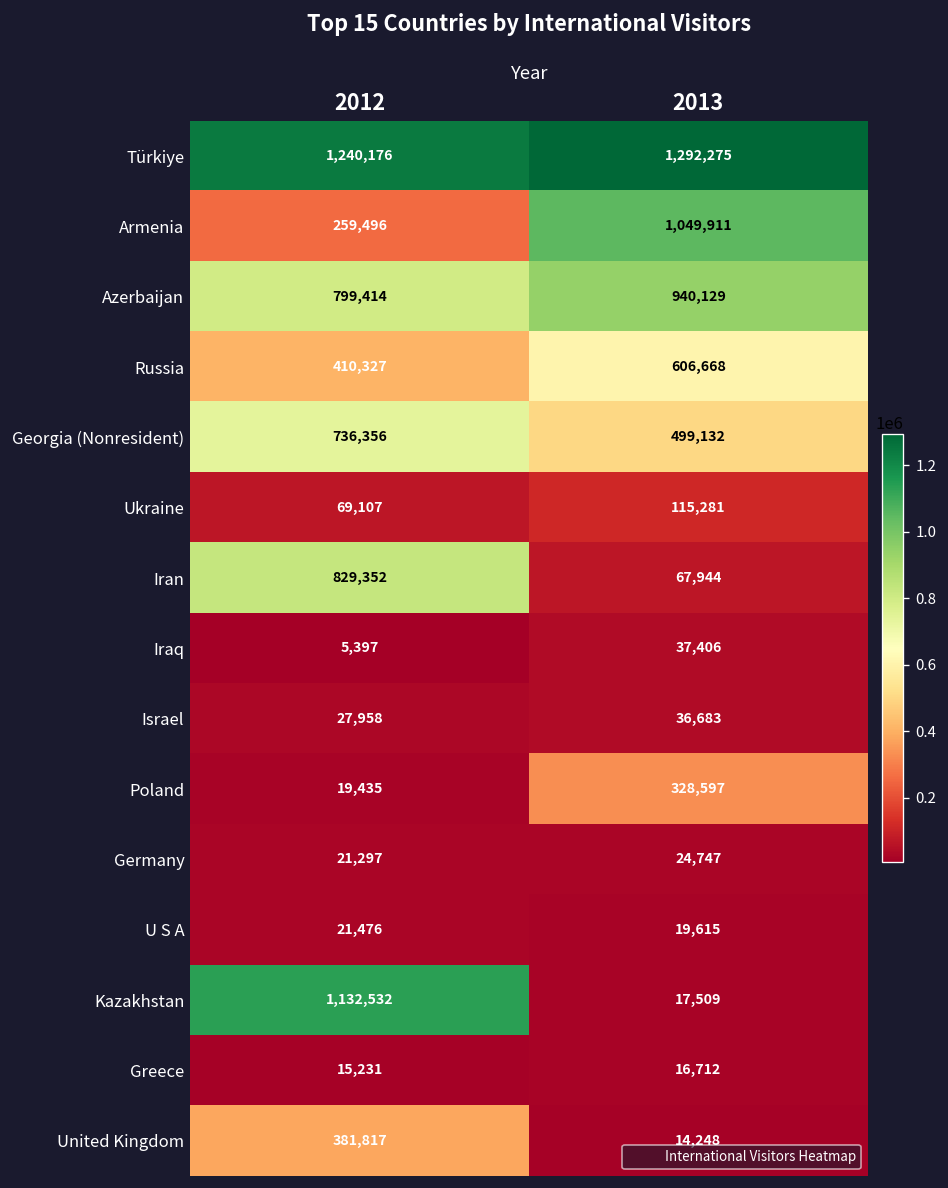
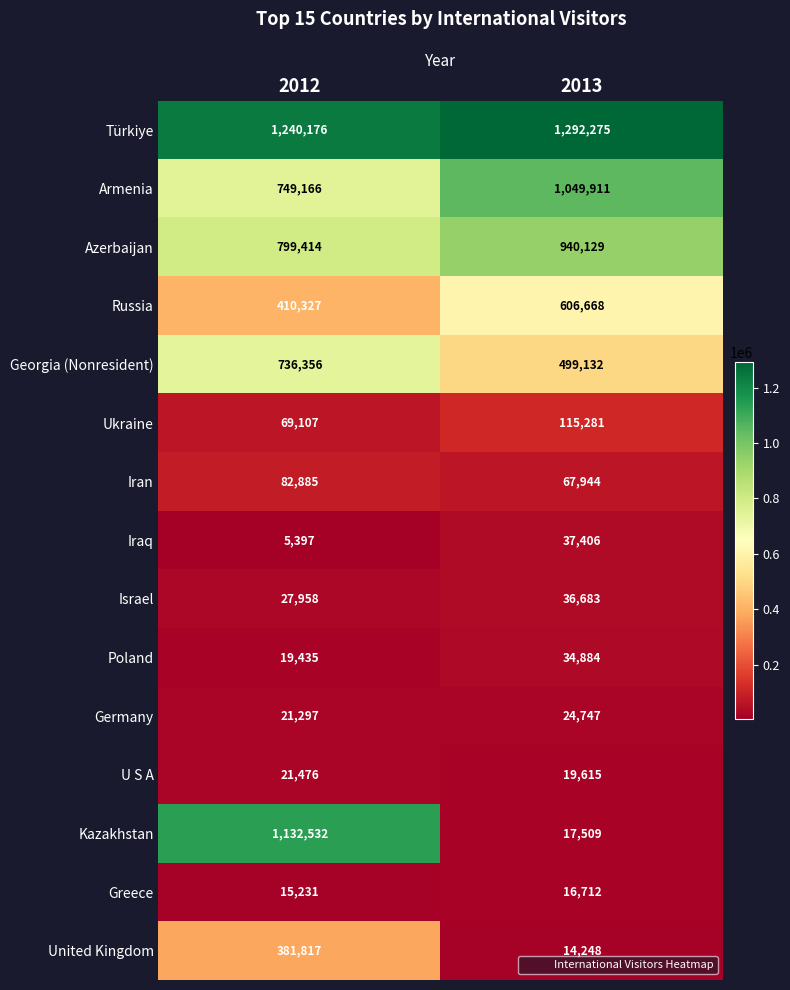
Armenia, 2012: 259,496 -> 749,166
Iran, 2012: 829,352 -> 82,885
Poland, 2013: 328,597 -> 34,884
